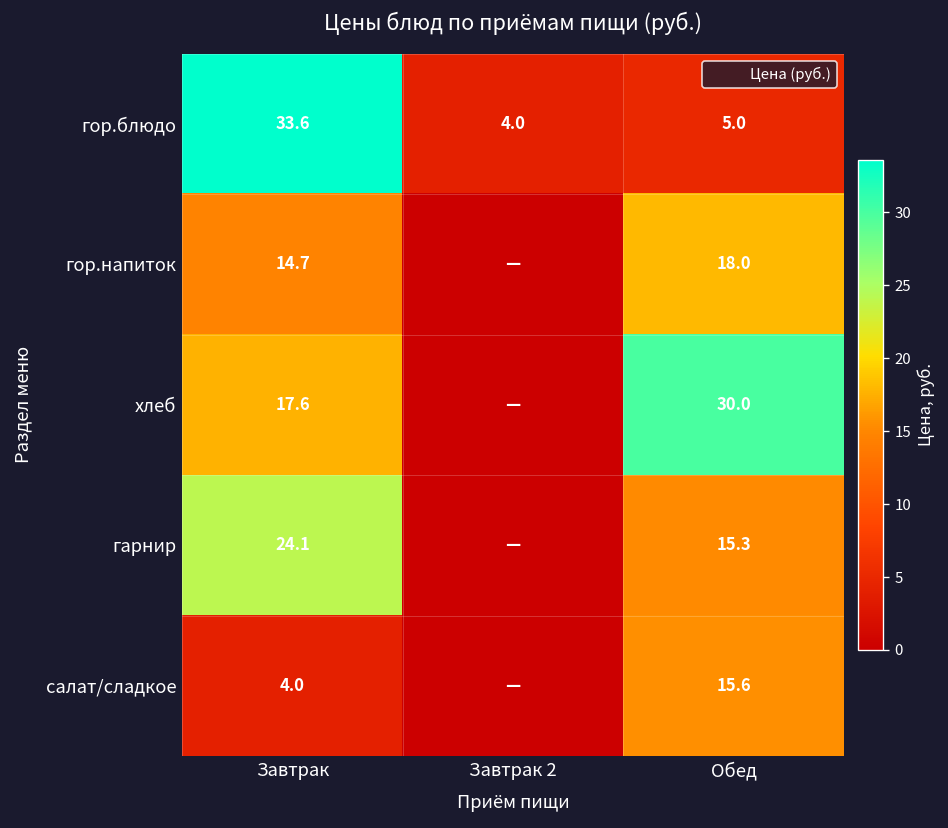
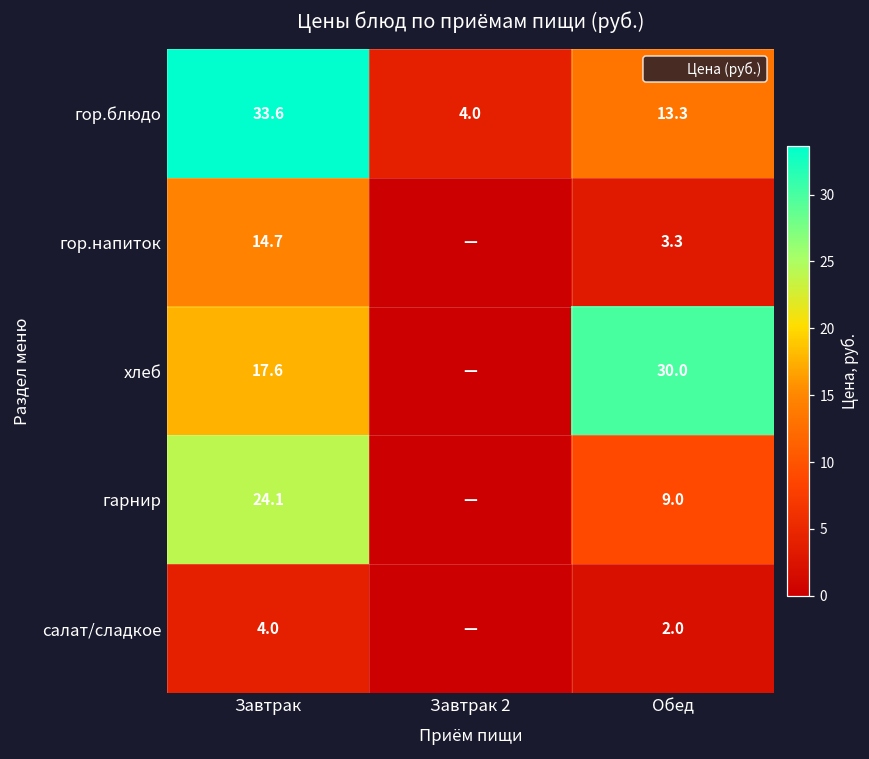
гор.блюдо, Обед: 5.0 -> 13.3
гор.напиток, Обед: 18.0 -> 3.3
гарнир, Обед: 15.3 -> 9.0
салат/сладкое, Обед: 15.6 -> 2.0
